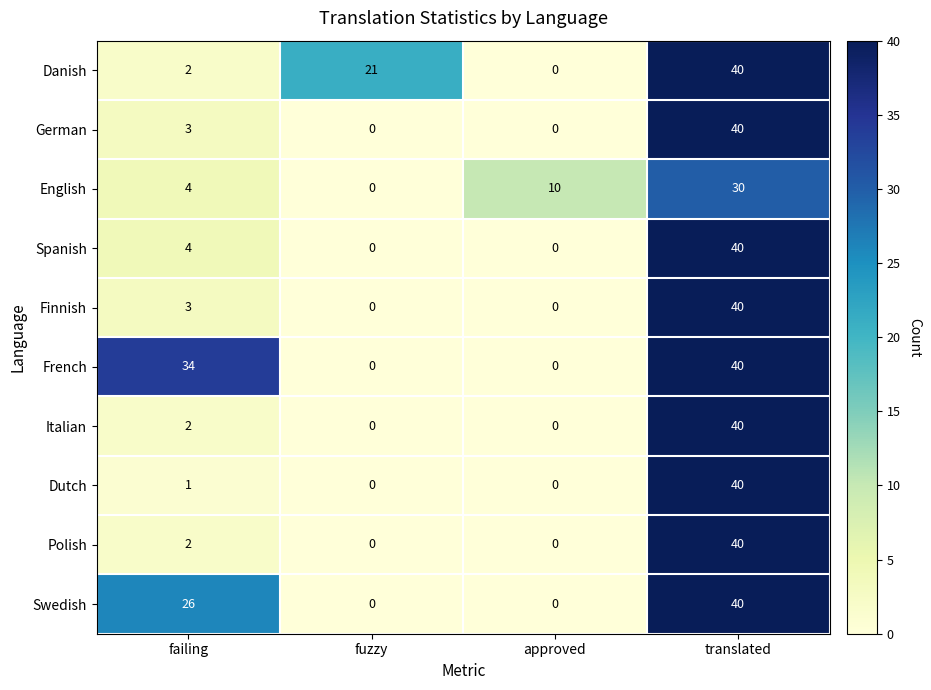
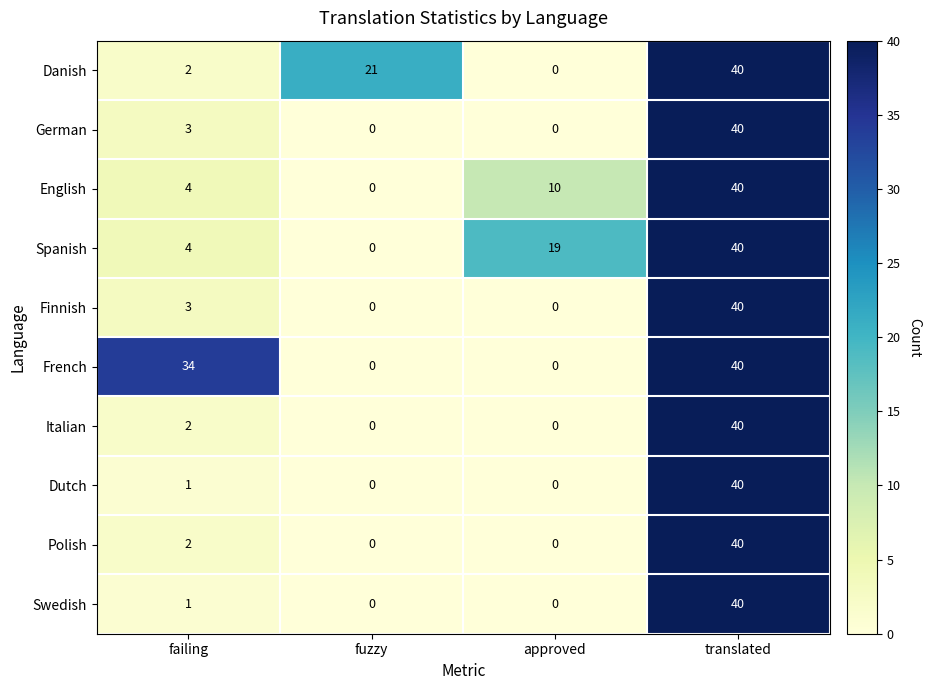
English, translated: 30 -> 40
Spanish, approved: 0 -> 19
Swedish, failing: 26 -> 1
